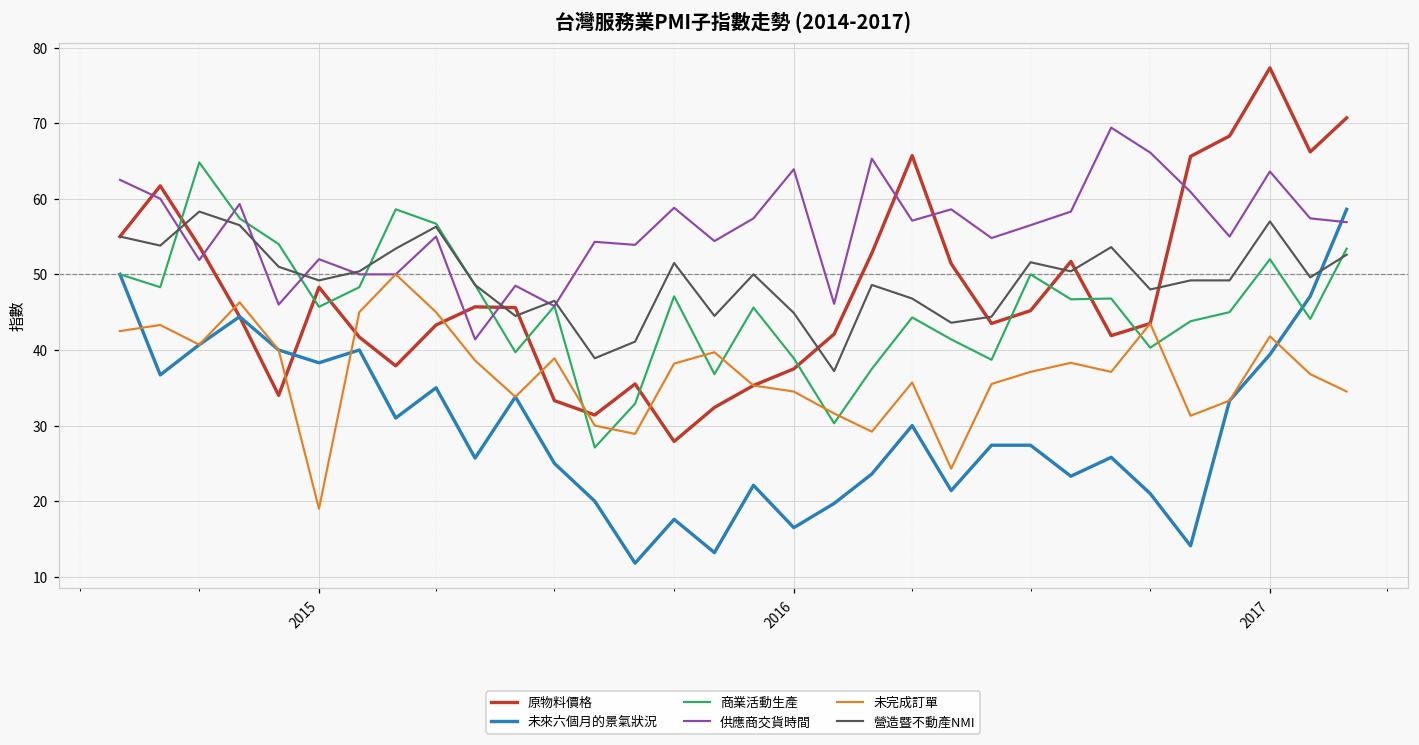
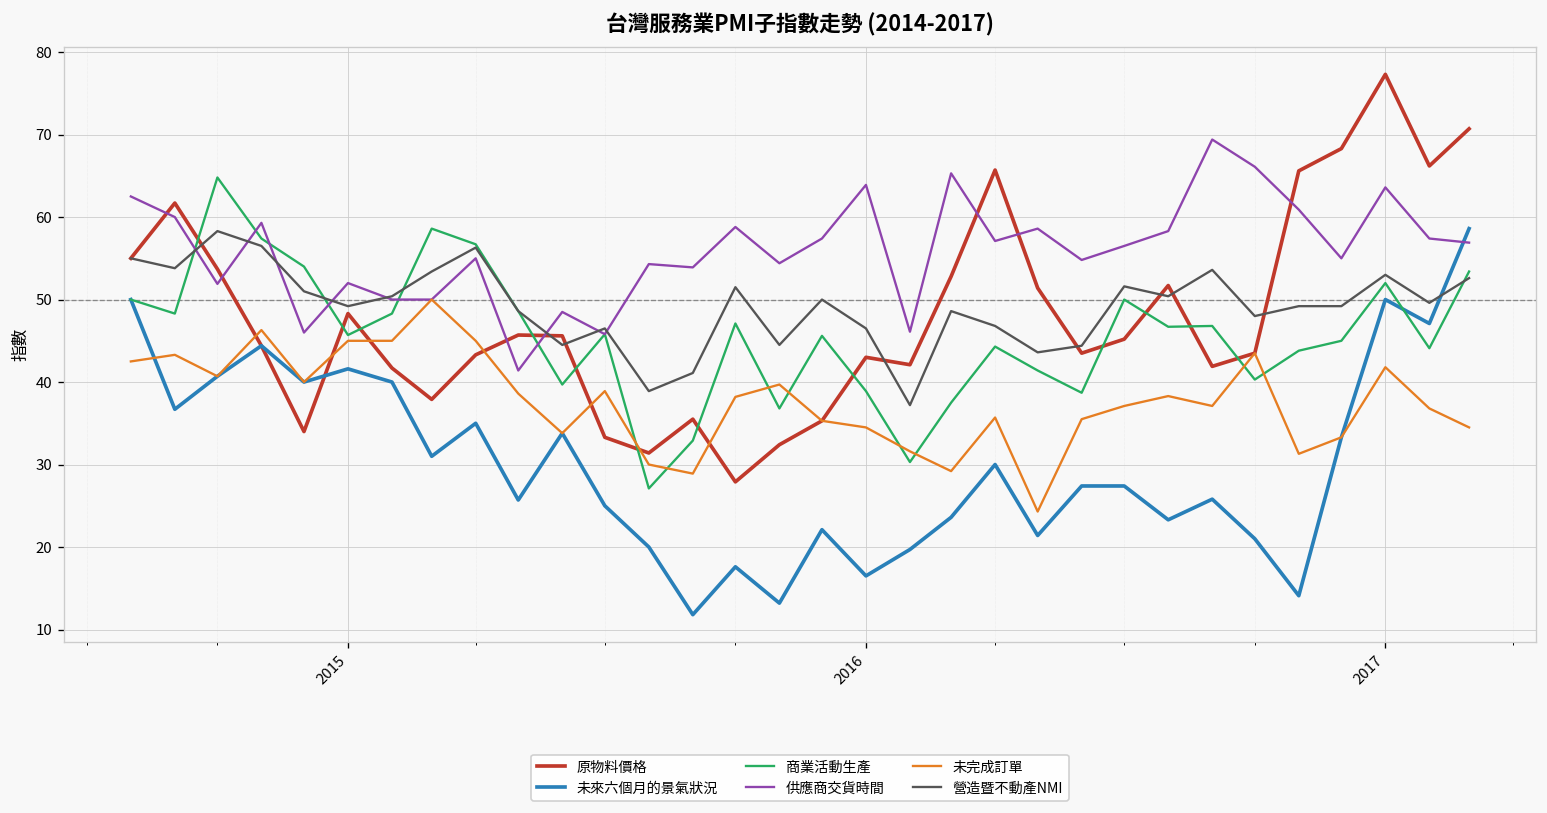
未來六個月的景氣狀況, 2015: 38 -> 42
未完成訂單, 2015: 19 -> 45
原物料價格, 2016: 38 -> 43
營造暨不動產NMI, 2016: 45 -> 47
未來六個月的景氣狀況, 2017: 39 -> 50
營造暨不動產NMI, 2017: 57 -> 53
